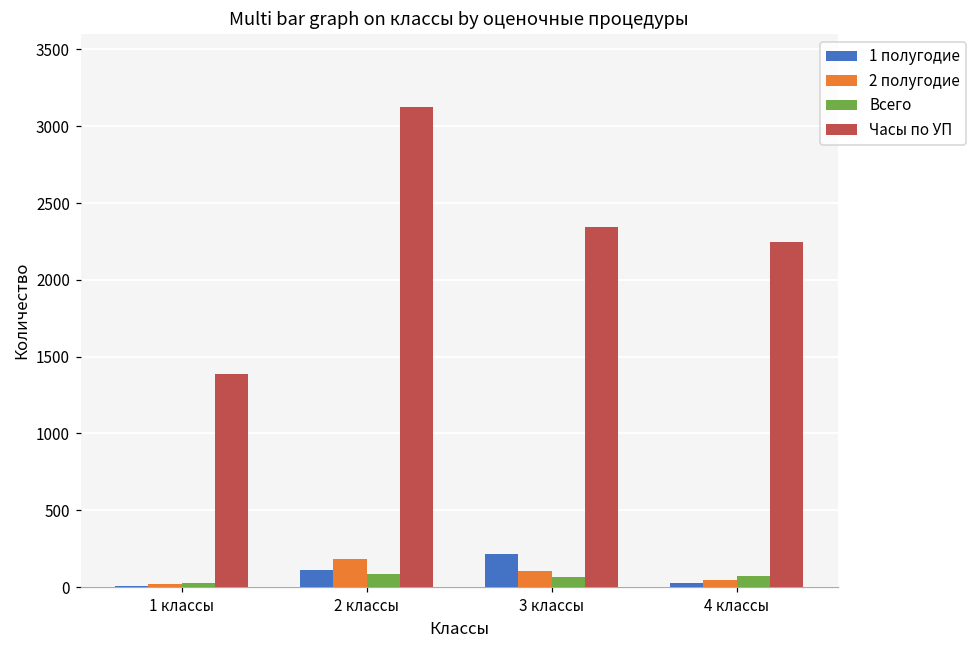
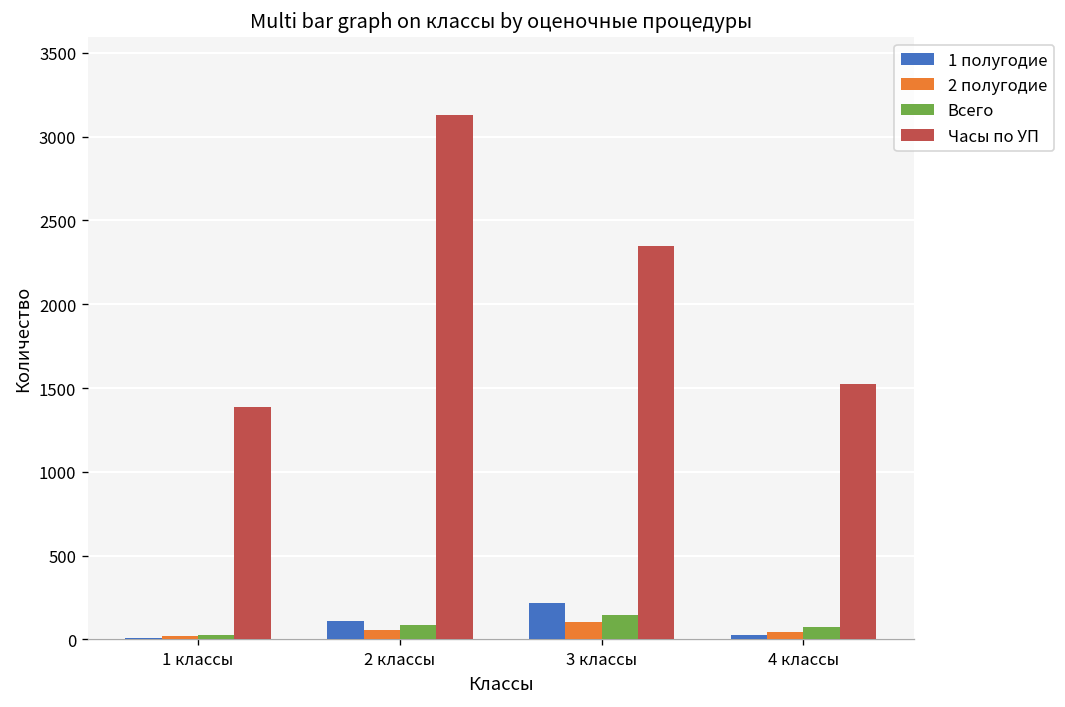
2 полугодие, 2 классы: 180 -> 60
Всего, 3 классы: 60 -> 150
Часы по УП, 4 классы: 2240 -> 1530
